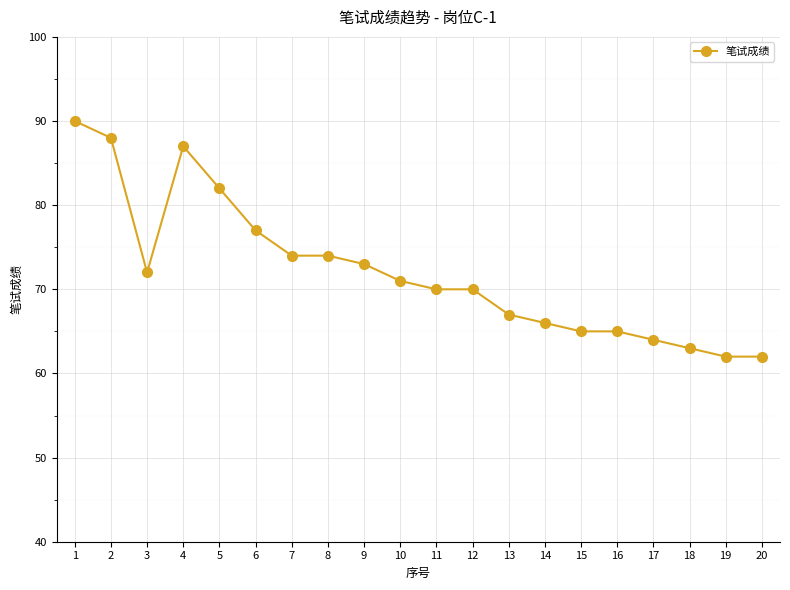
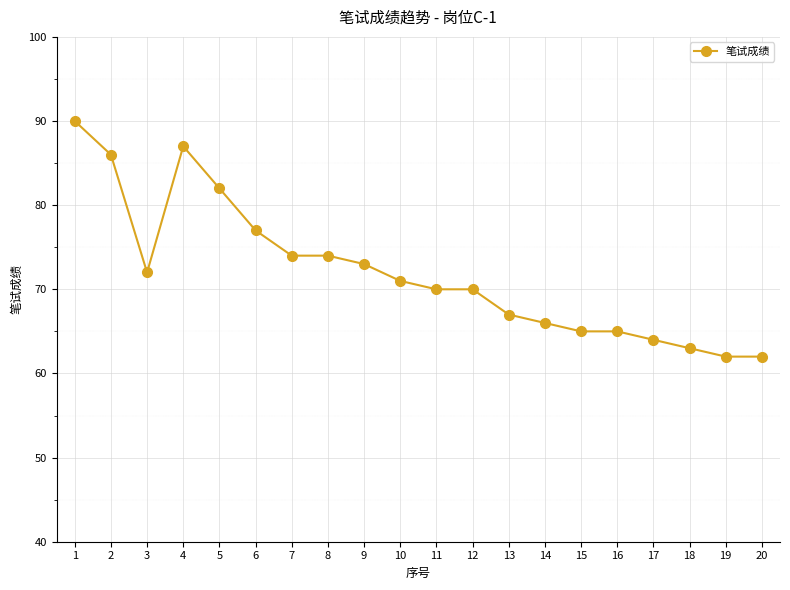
2: 88 -> 86
